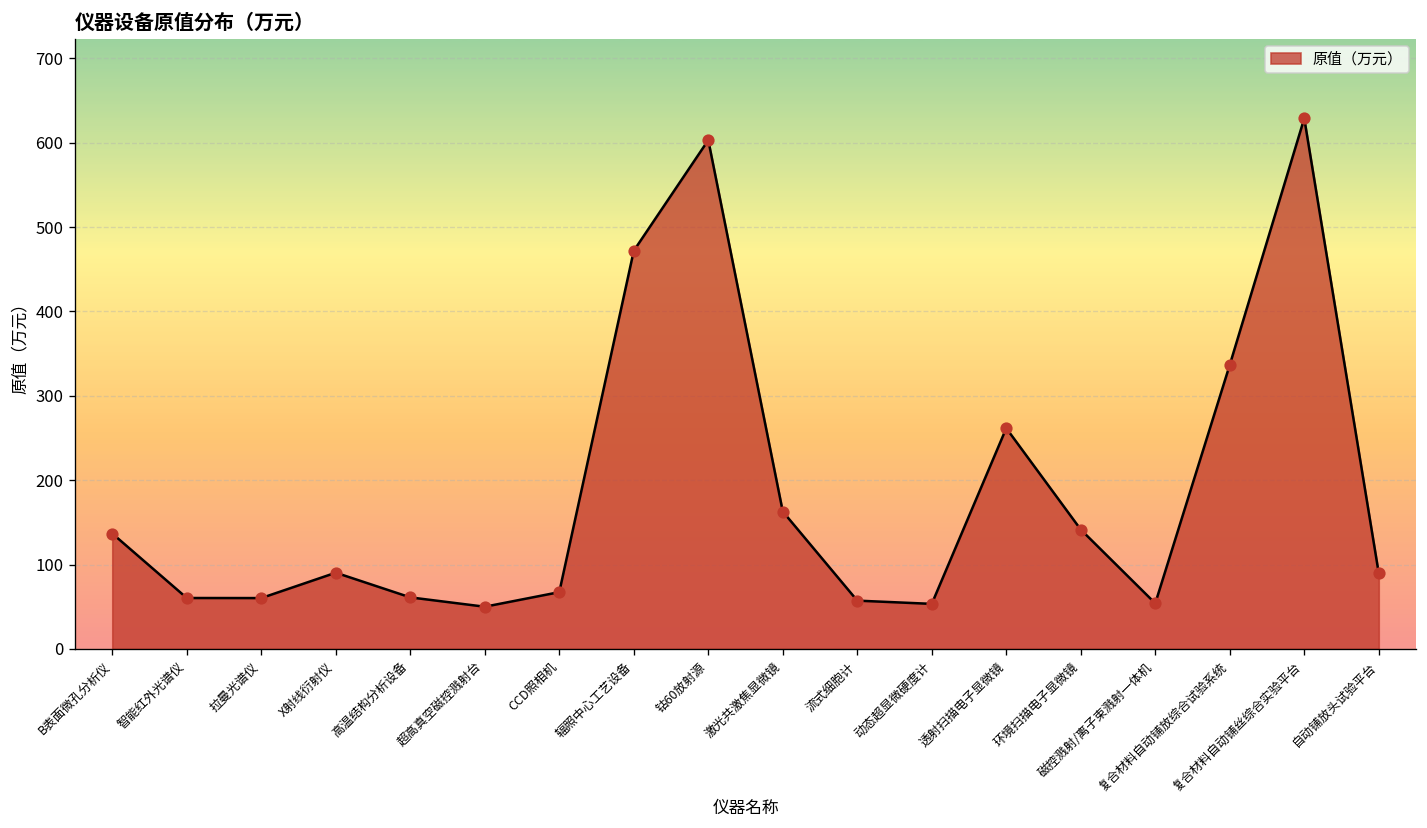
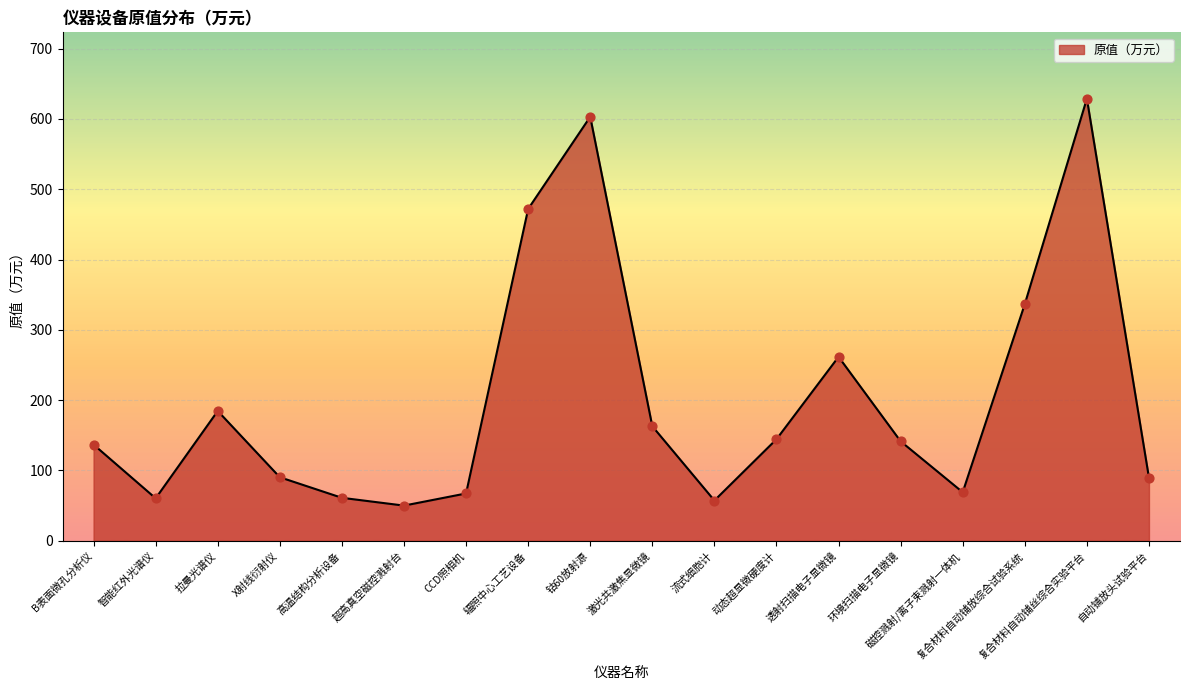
拉曼光谱仪: 60 -> 180
动态超显微硬度计: 50 -> 140
磁控溅射/离子束溅射一体机: 50 -> 70
